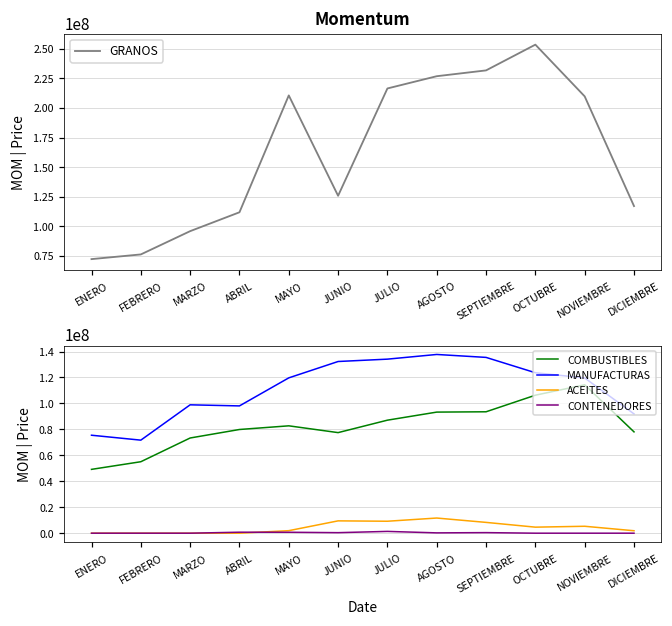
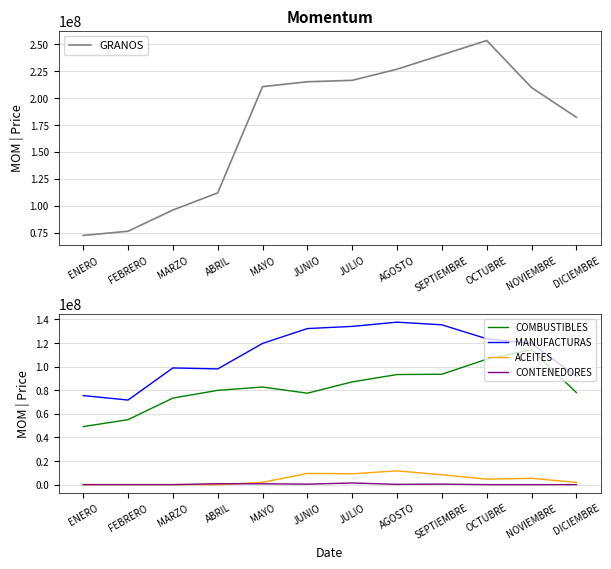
Momentum, JUNIO: 126000000 -> 215000000
Momentum, SEPTIEMBRE: 232000000 -> 240000000
Momentum, DICIEMBRE: 117000000 -> 182000000
